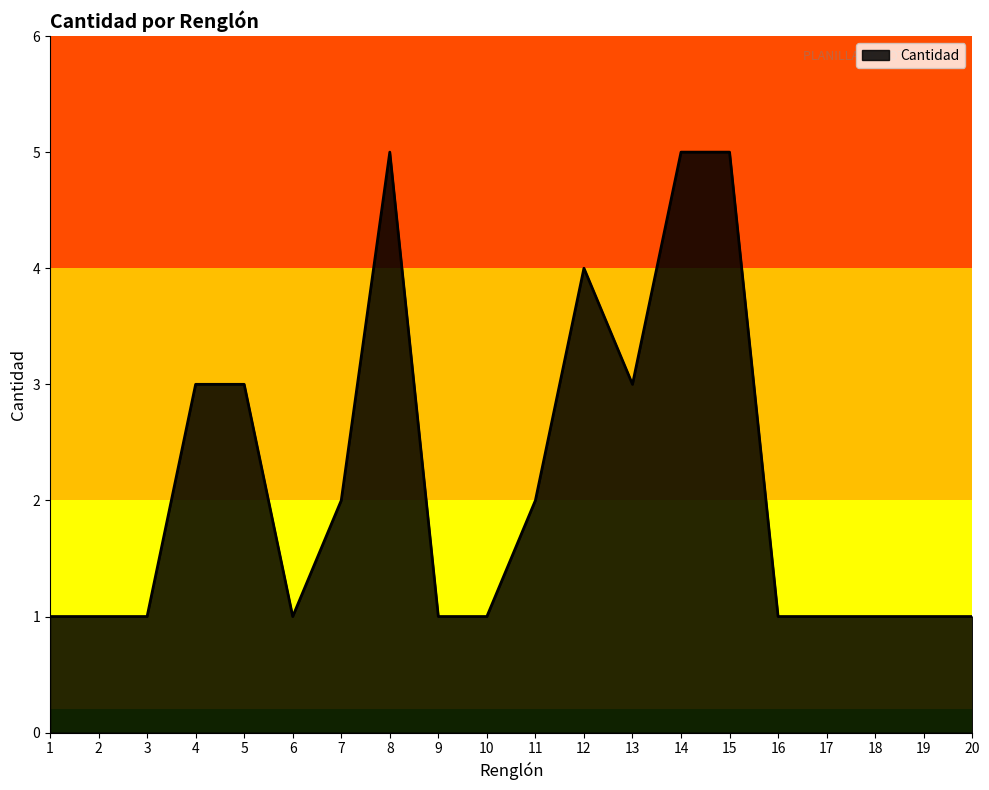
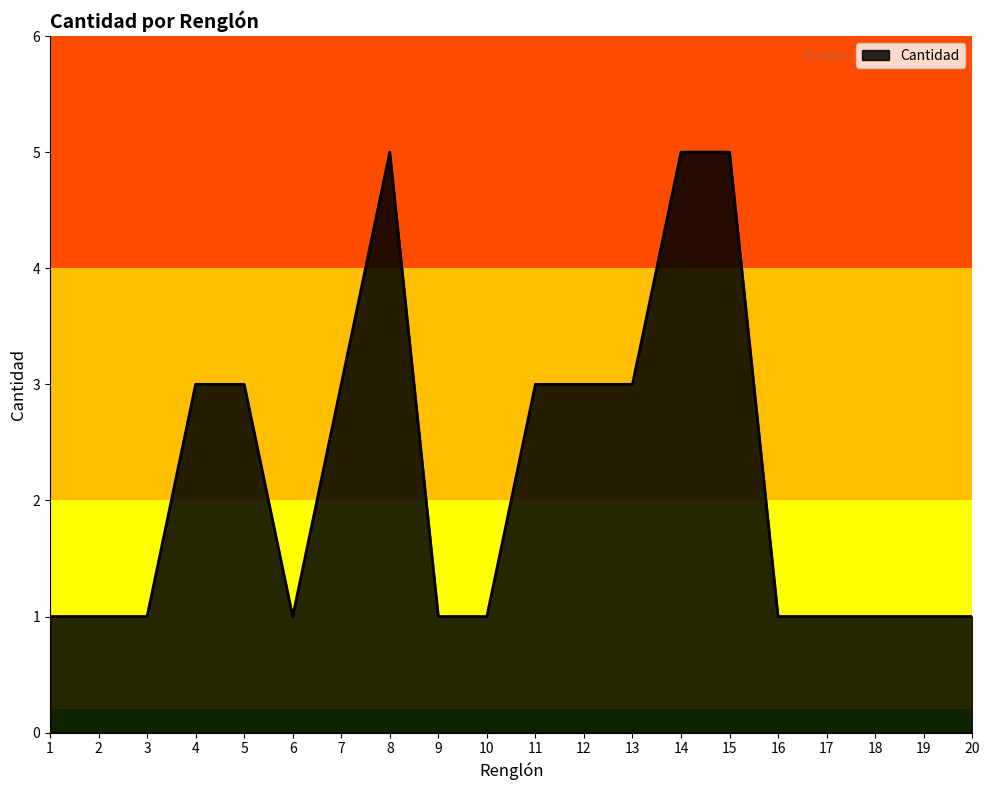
7: 2 -> 3
11: 2 -> 3
12: 4 -> 3
